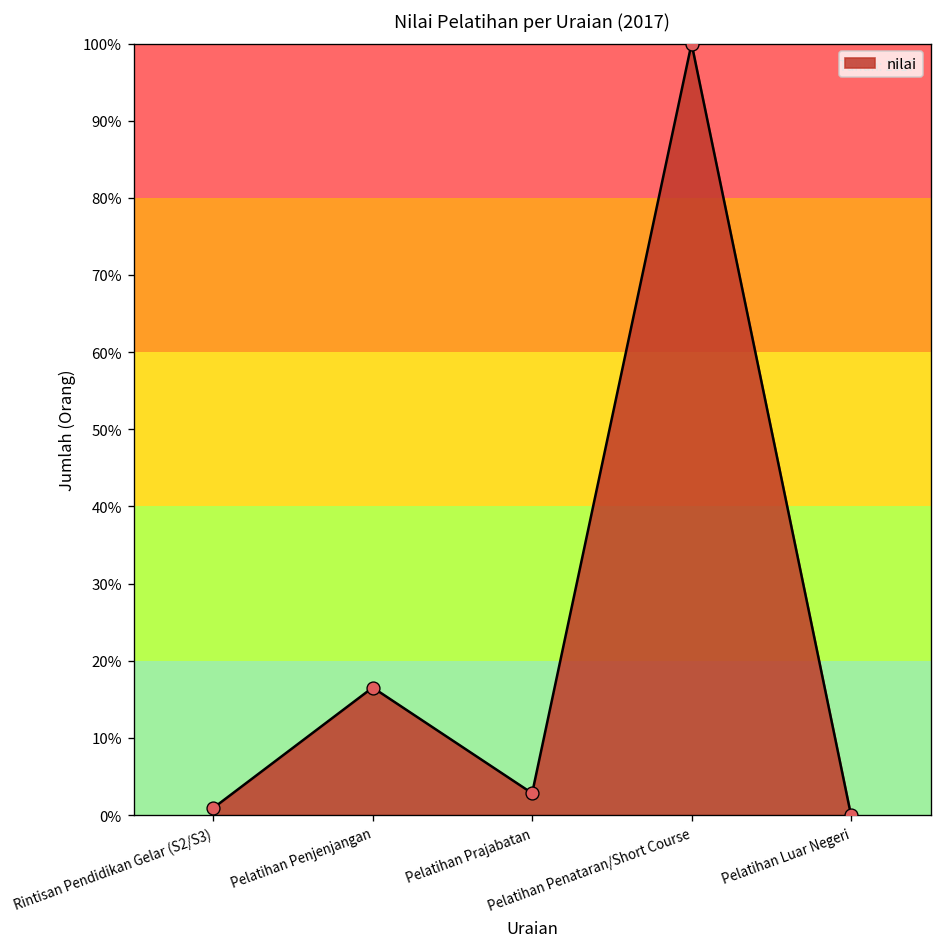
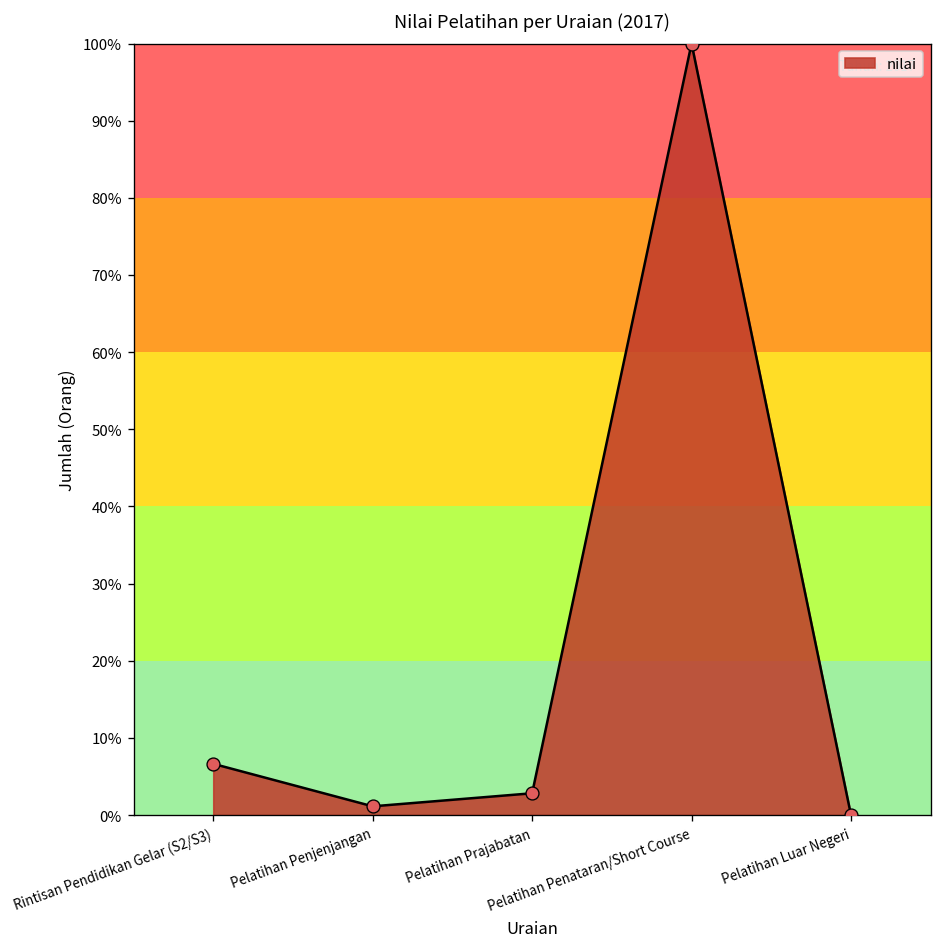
Rintisan Pendidikan Gelar (S2/S3): 1% -> 7%
Pelatihan Penjenjangan: 17% -> 1%
